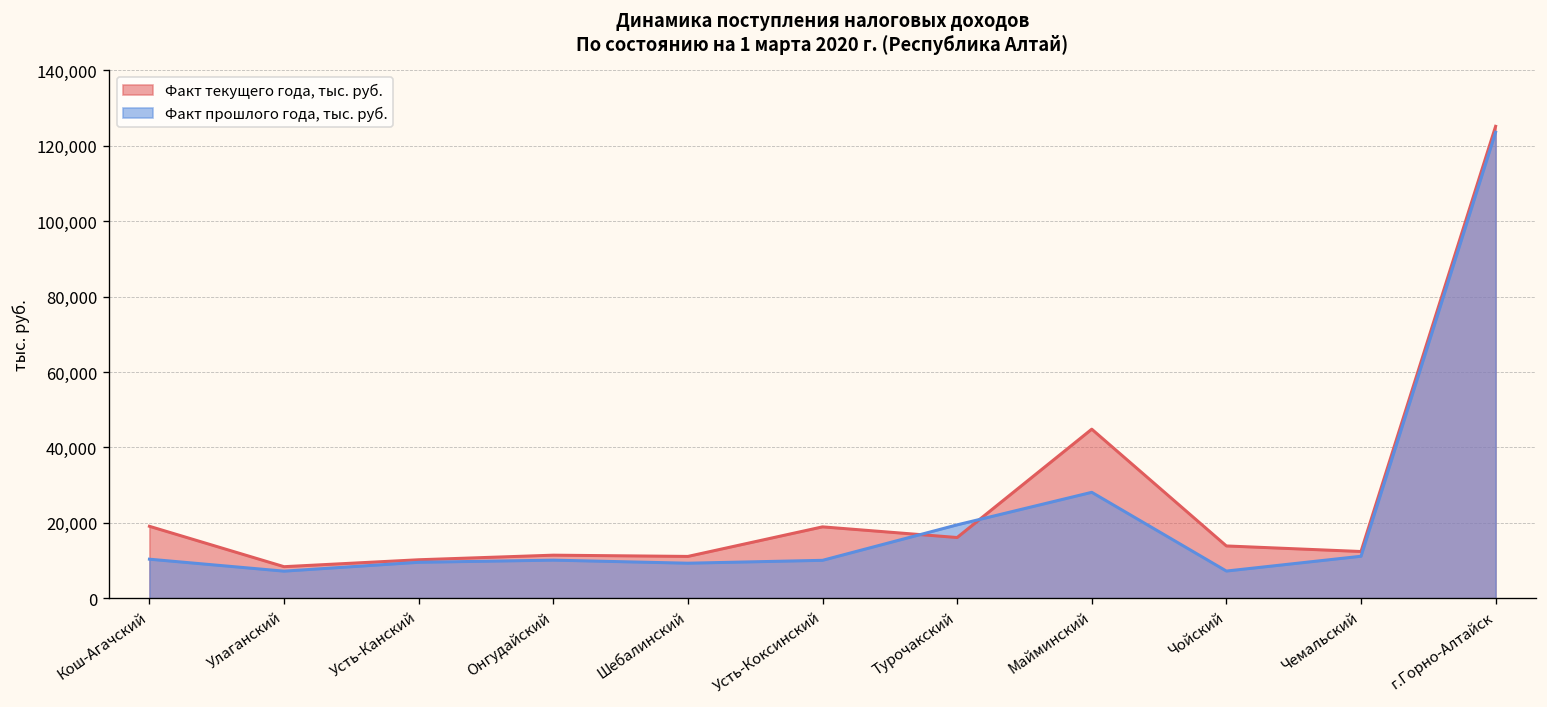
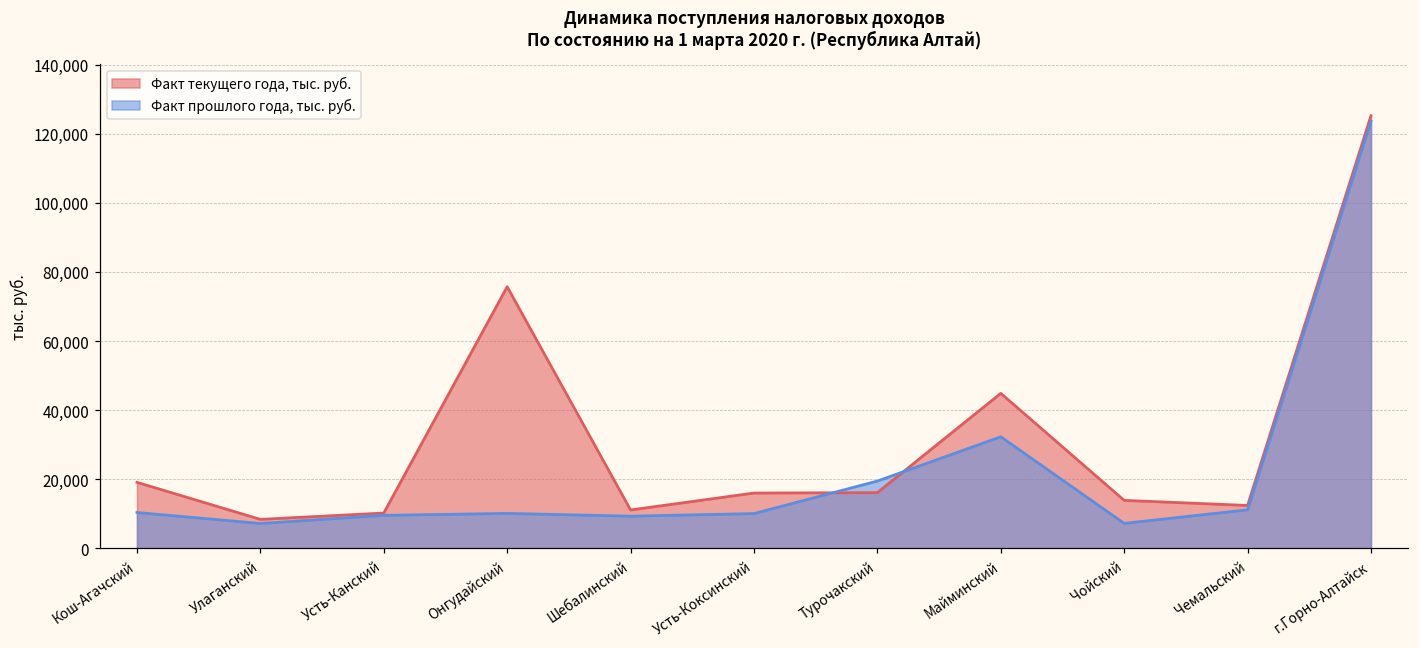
Факт текущего года, тыс. руб., Онгудайский: 11,000 -> 76,000
Факт текущего года, тыс. руб., Усть-Коксинский: 19,000 -> 16,000
Факт прошлого года, тыс. руб., Майминский: 28,000 -> 32,000
